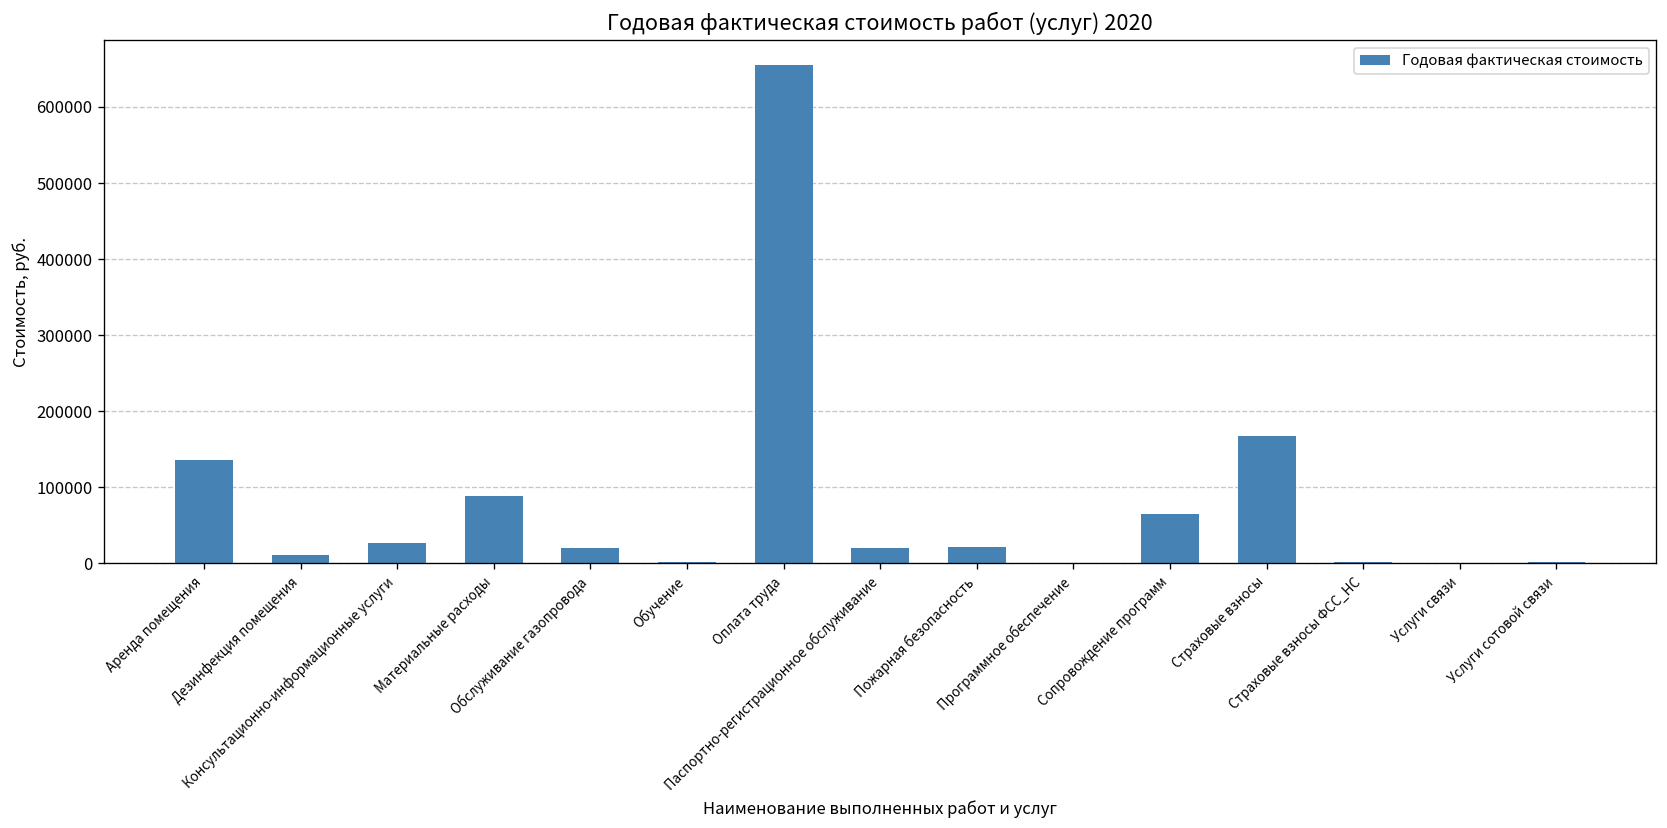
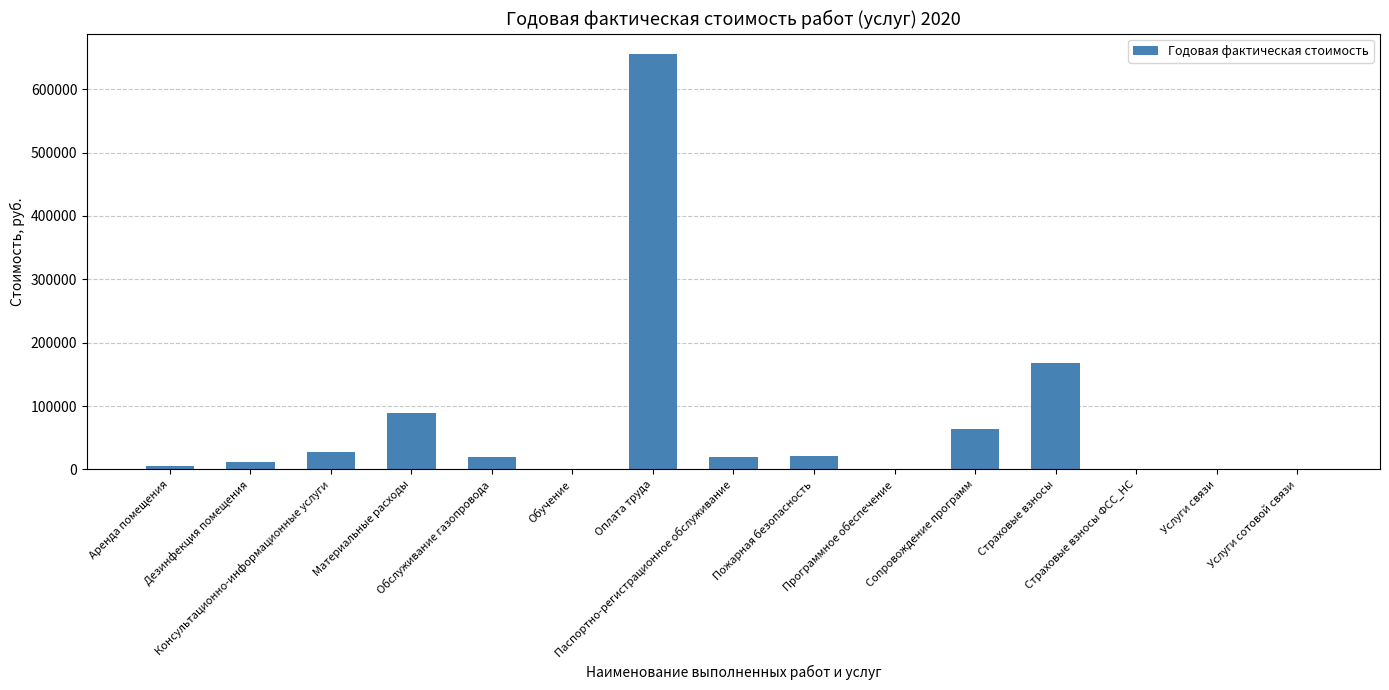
Аренда помещения: 140000 -> 10000
